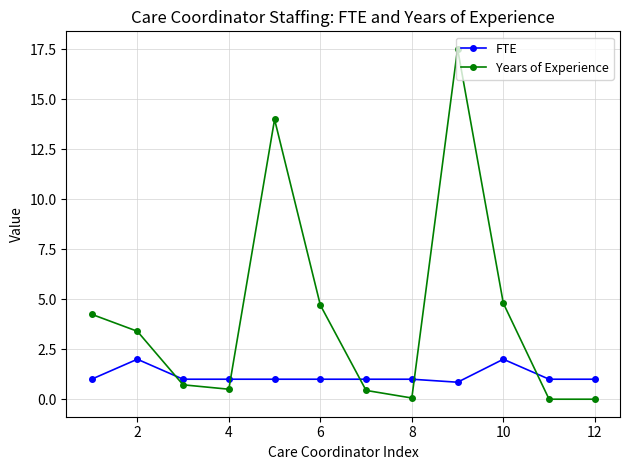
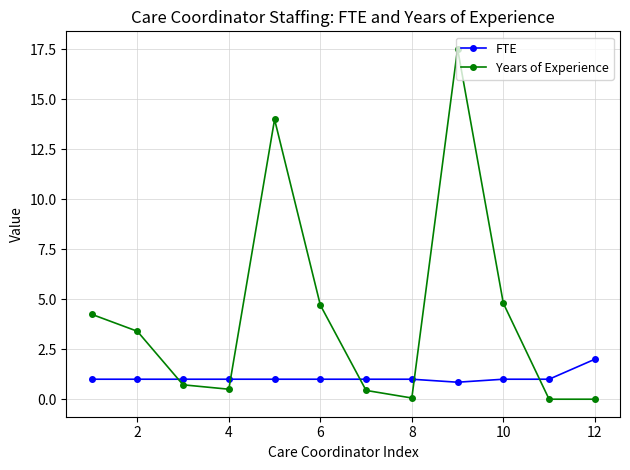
FTE, 2: 2 -> 1
FTE, 10: 2 -> 1
FTE, 12: 1 -> 2
